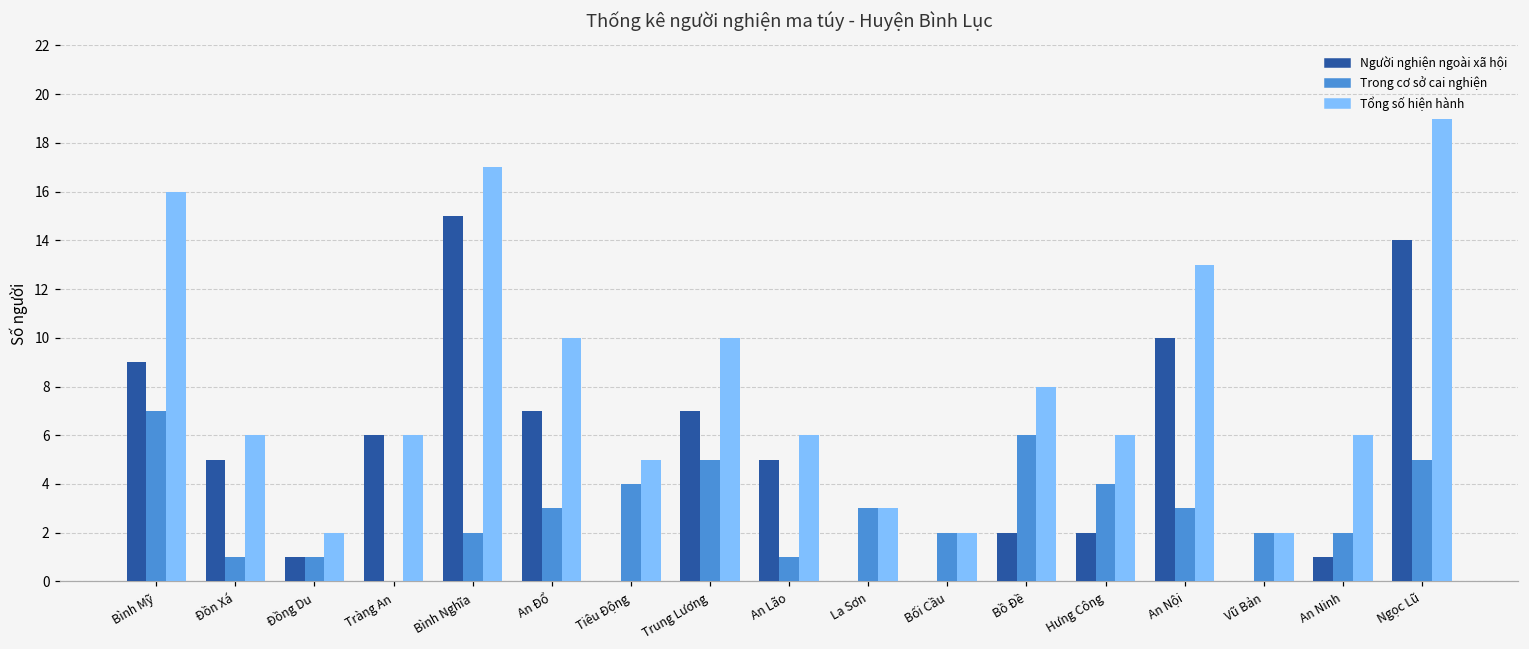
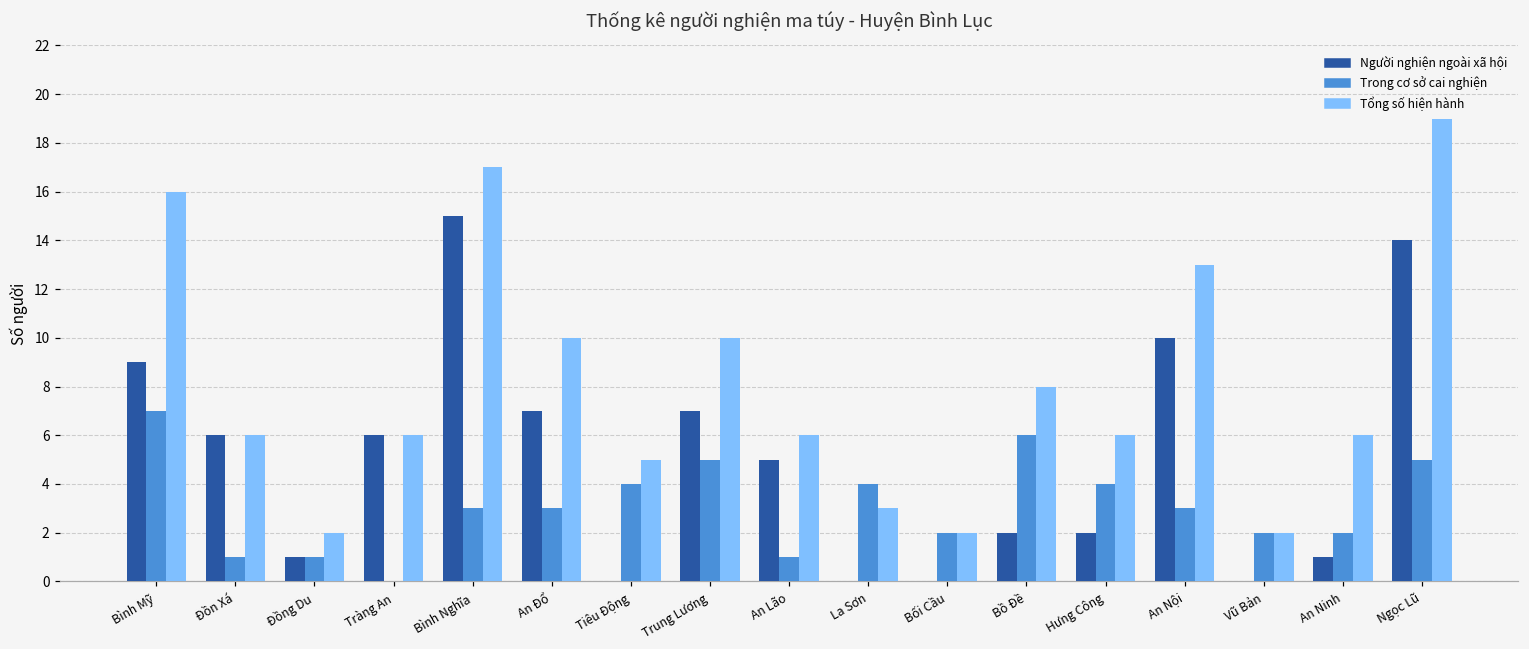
Người nghiện ngoài xã hội, Đồn Xá: 5 -> 6
Trong cơ sở cai nghiện, Bình Nghĩa: 2 -> 3
Trong cơ sở cai nghiện, La Sơn: 3 -> 4
